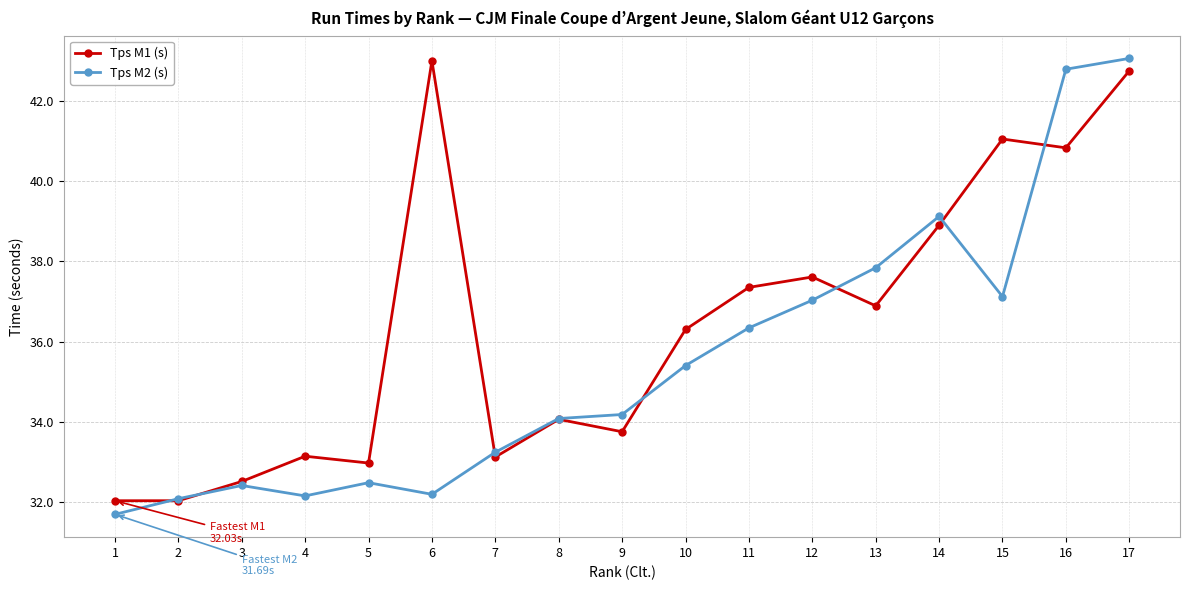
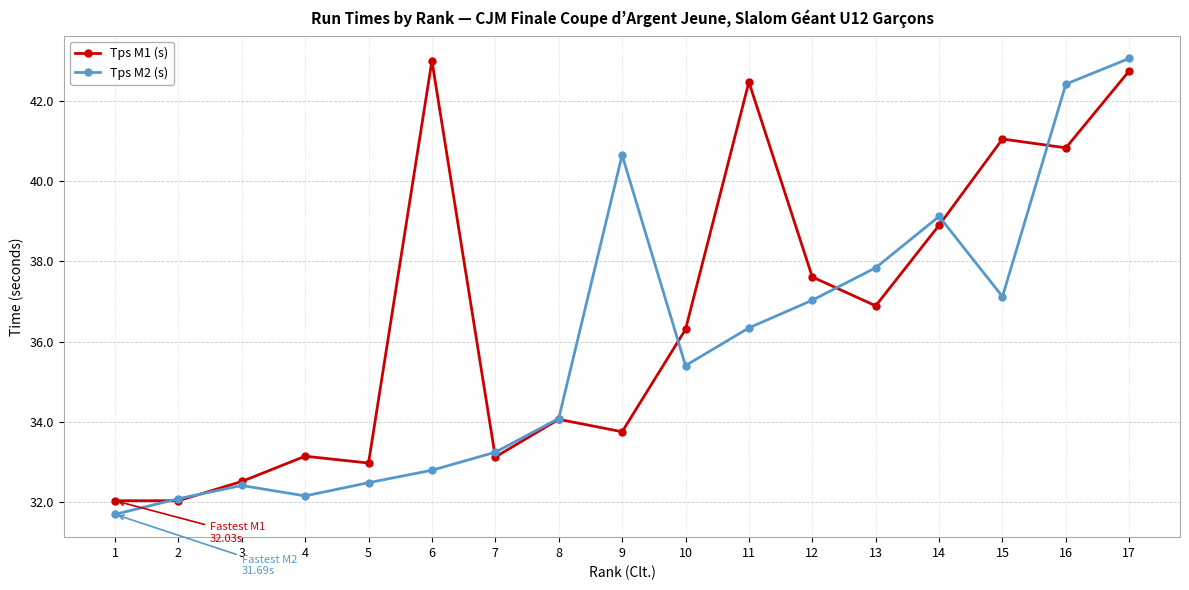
Tps M2 (s), 6: 32.2 -> 32.8
Tps M2 (s), 9: 34.2 -> 40.7
Tps M1 (s), 11: 37.4 -> 42.5
Tps M2 (s), 16: 42.8 -> 42.4
